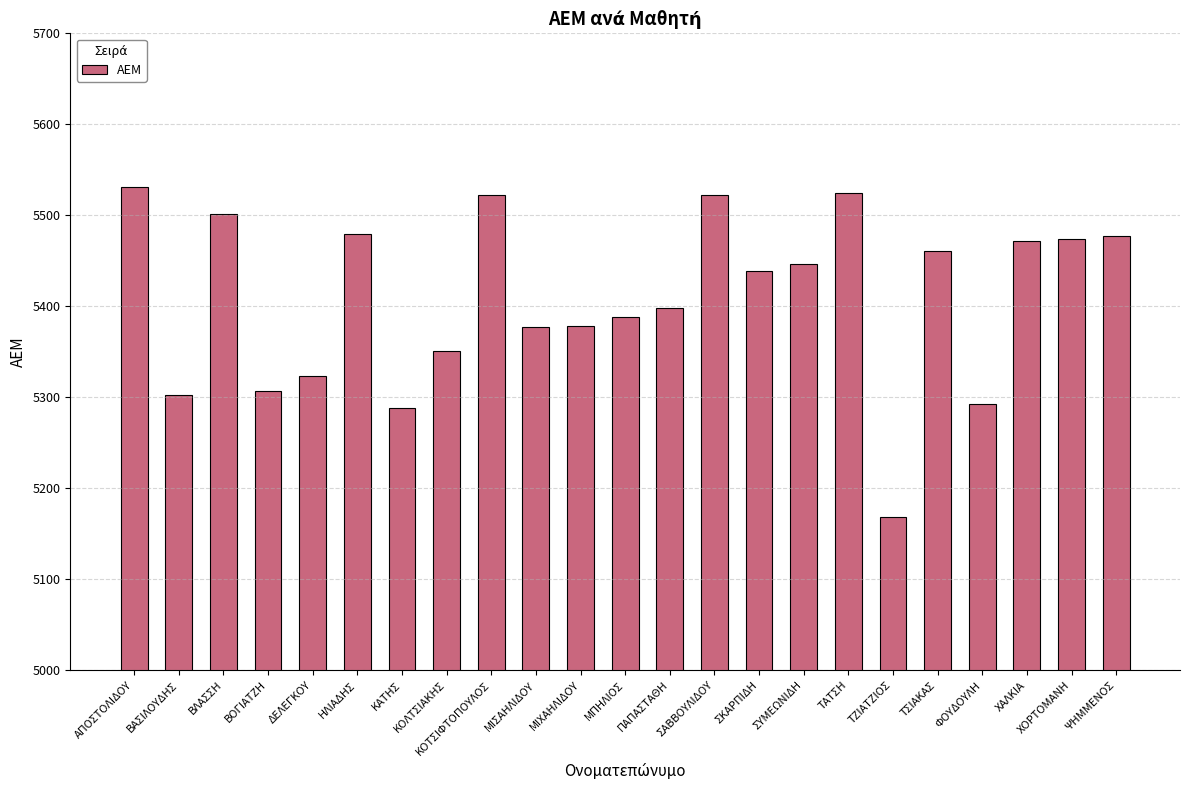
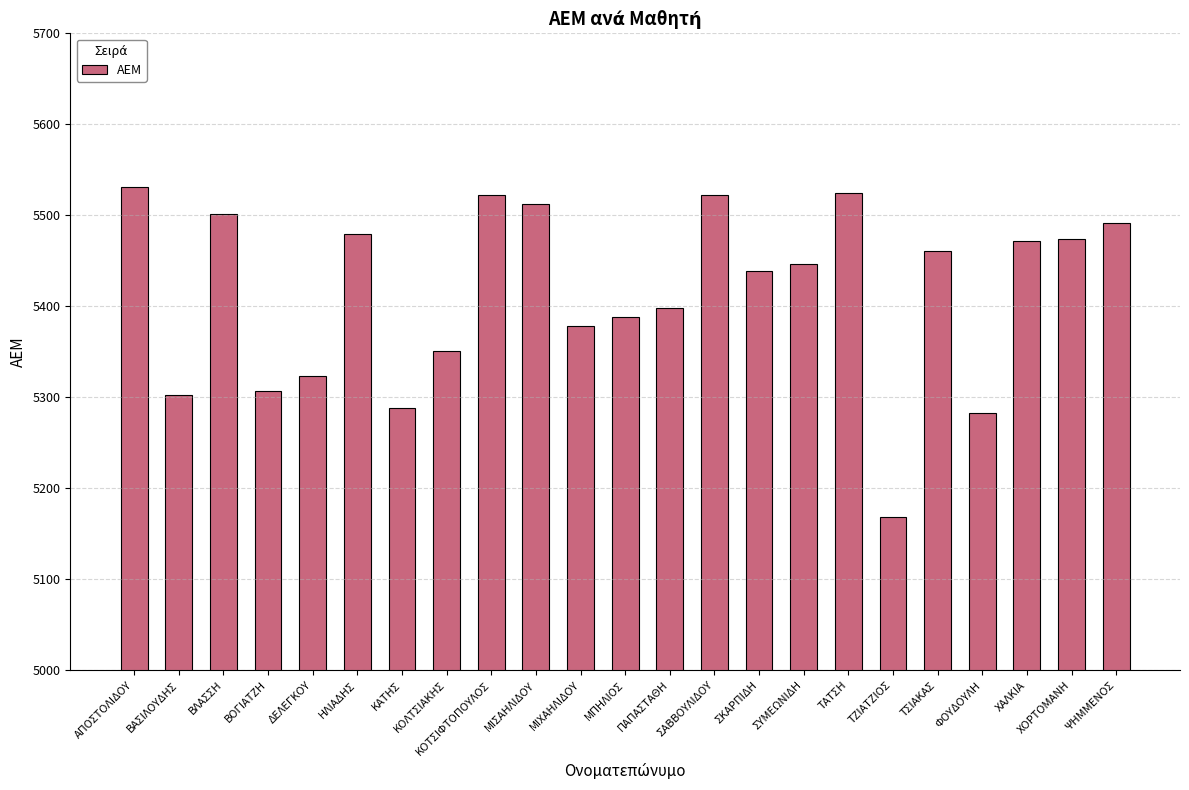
ΜΙΣΑΗΛΙΔΟΥ: 5380 -> 5510
ΦΟΥΔΟΥΛΗ: 5290 -> 5280
ΨΗΜΜΕΝΟΣ: 5480 -> 5490
